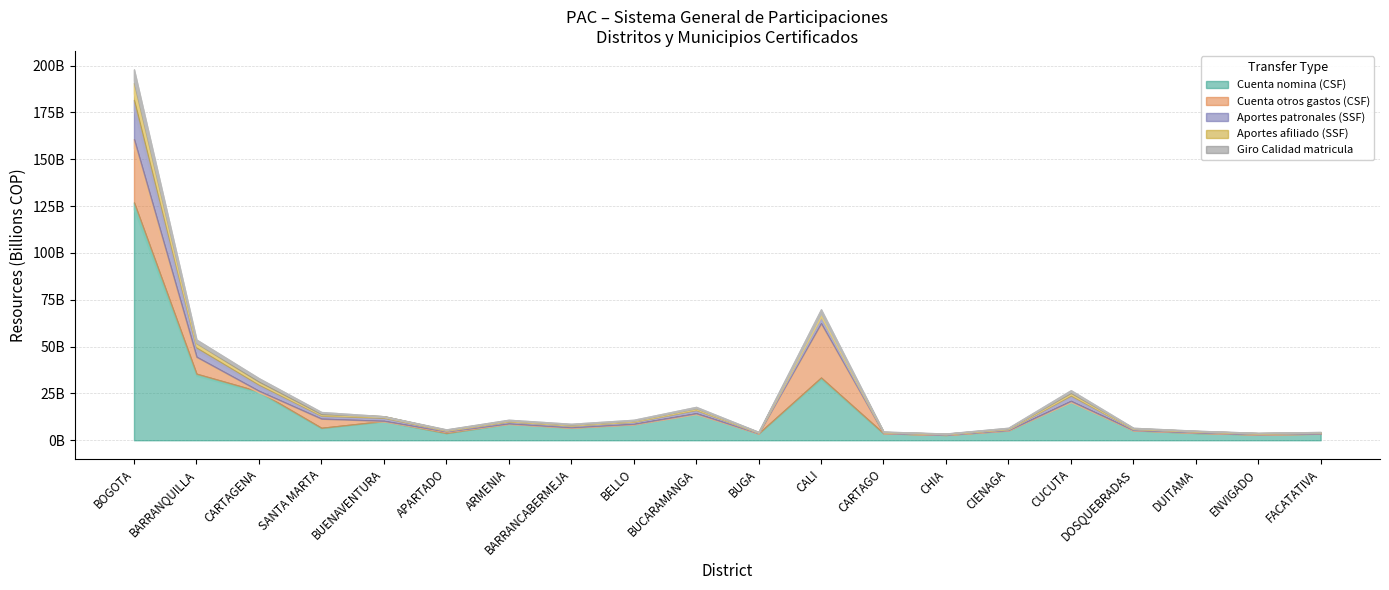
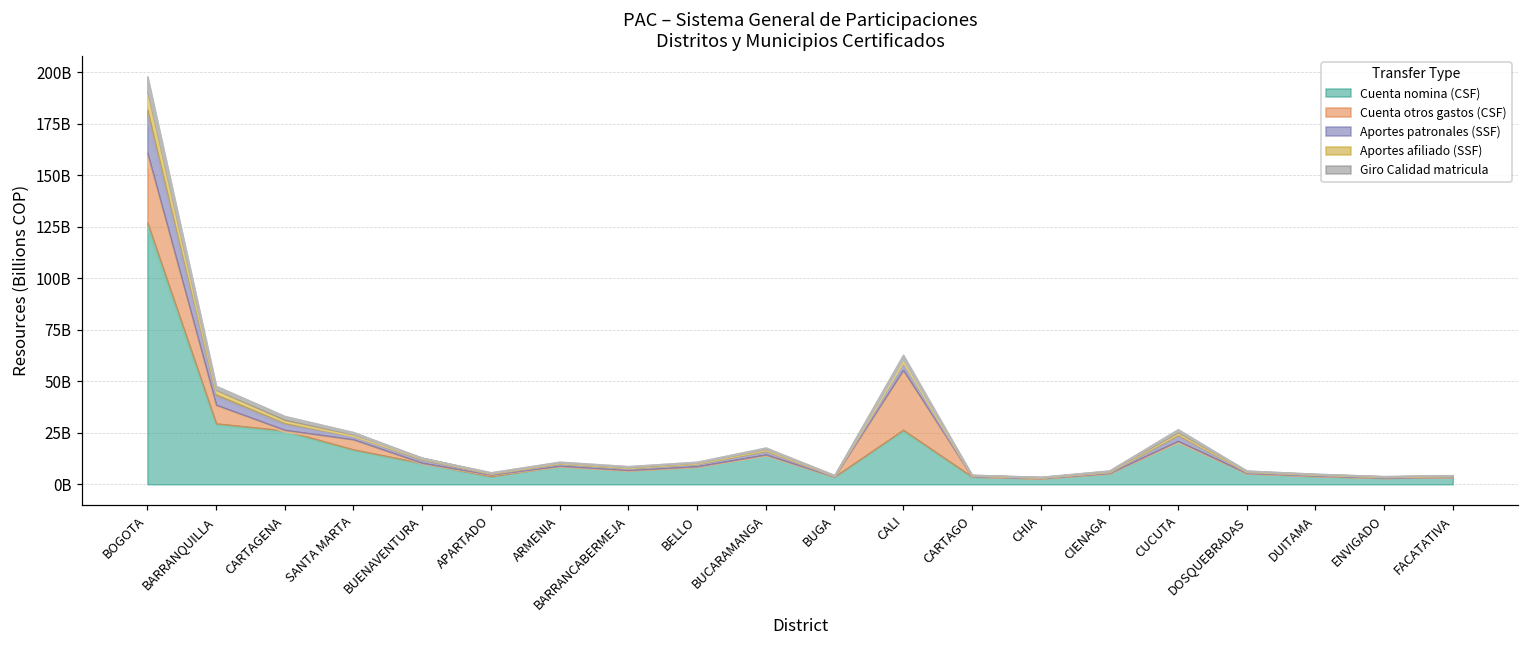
Cuenta nomina (CSF), BARRANQUILLA: 35000000000 -> 29000000000
Cuenta nomina (CSF), SANTA MARTA: 7000000000 -> 17000000000
Cuenta nomina (CSF), CALI: 33000000000 -> 26000000000
